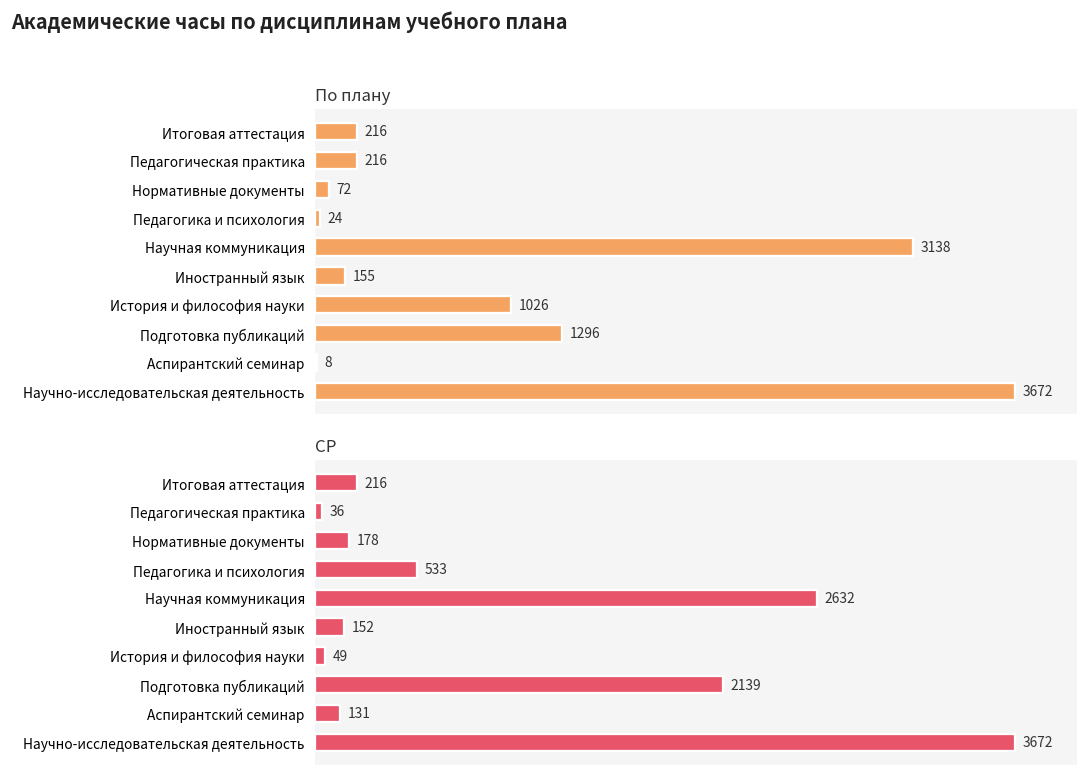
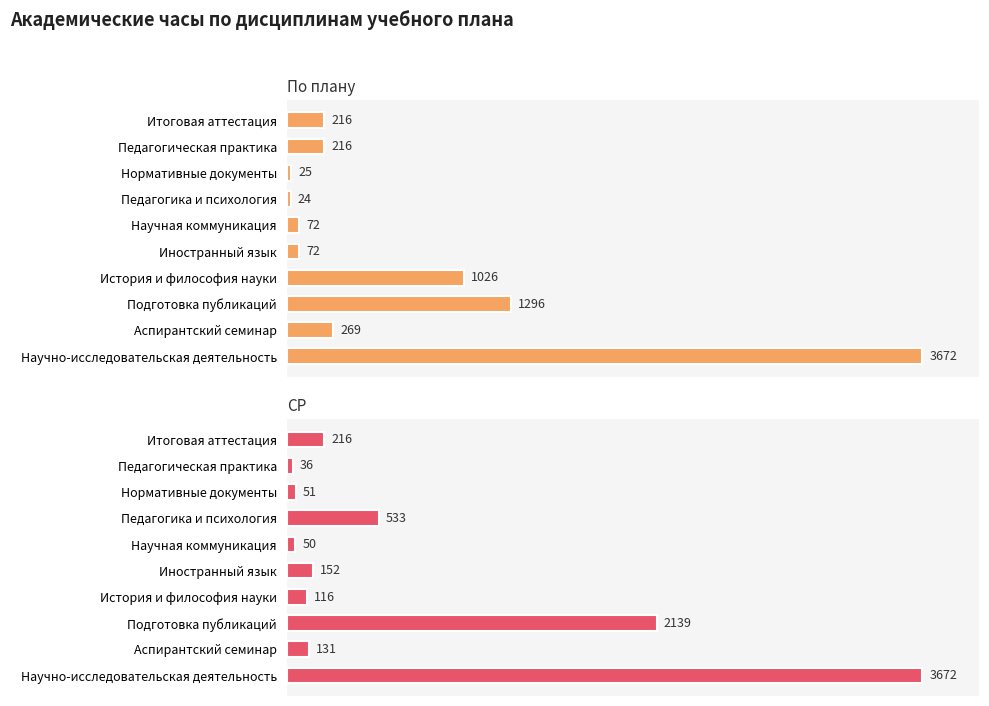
По плану, Нормативные документы: 72 -> 25
По плану, Научная коммуникация: 3138 -> 72
По плану, Иностранный язык: 155 -> 72
По плану, Аспирантский семинар: 8 -> 269
СР, Нормативные документы: 178 -> 51
СР, Научная коммуникация: 2632 -> 50
СР, История и философия науки: 49 -> 116
